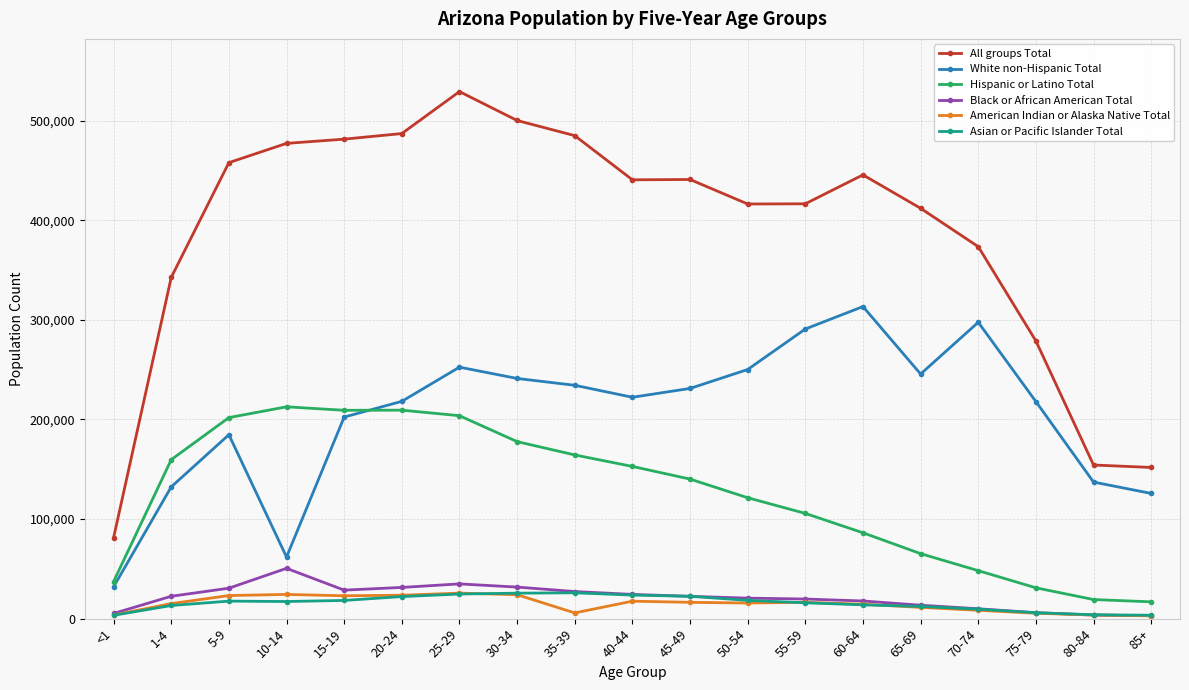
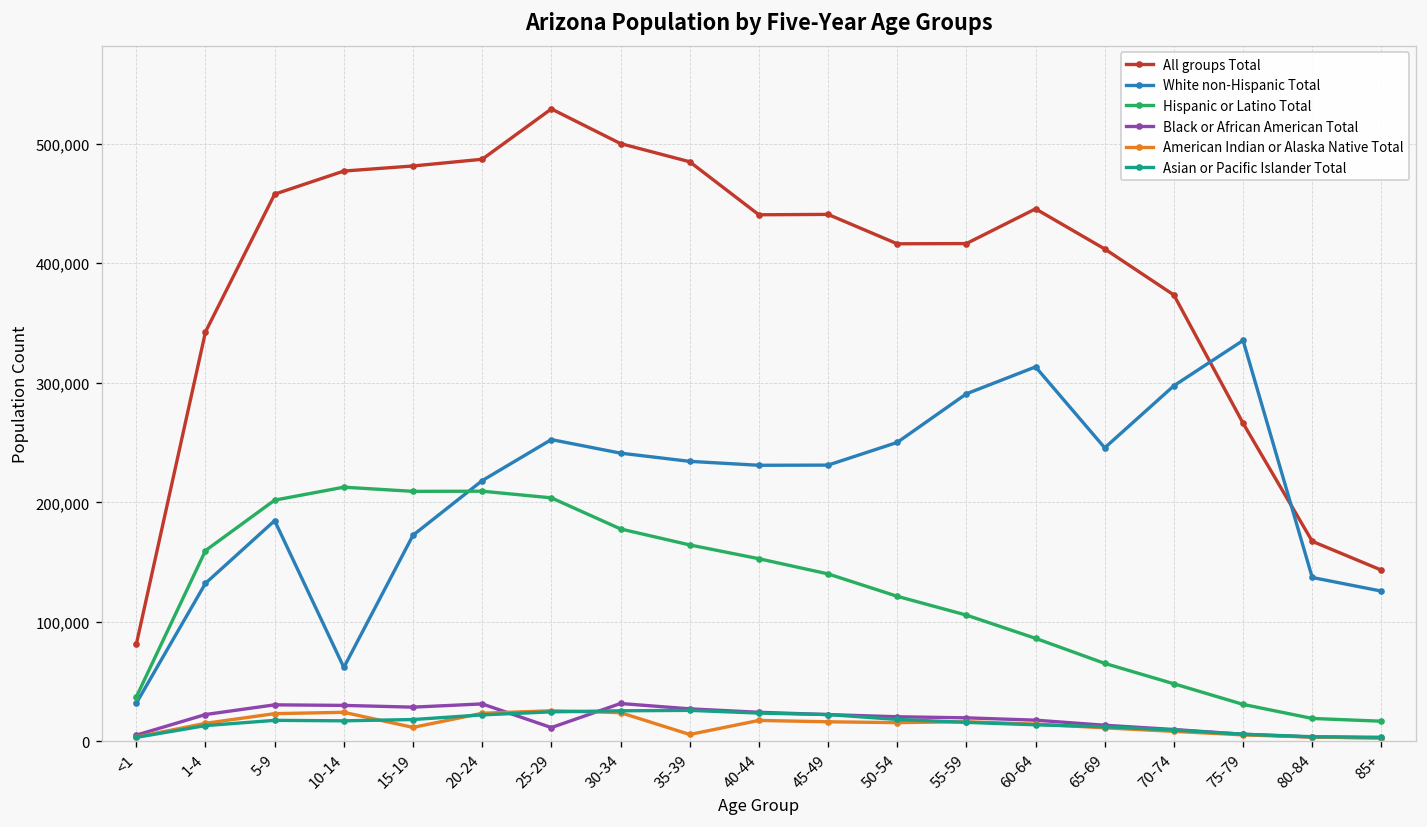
Black or African American Total, 10-14: 50,000 -> 30,000
White non-Hispanic Total, 15-19: 200,000 -> 170,000
American Indian or Alaska Native Total, 15-19: 20,000 -> 10,000
Black or African American Total, 25-29: 30,000 -> 10,000
White non-Hispanic Total, 40-44: 220,000 -> 230,000
All groups Total, 75-79: 280,000 -> 270,000
White non-Hispanic Total, 75-79: 220,000 -> 340,000
All groups Total, 80-84: 150,000 -> 170,000
All groups Total, 85+: 150,000 -> 140,000
